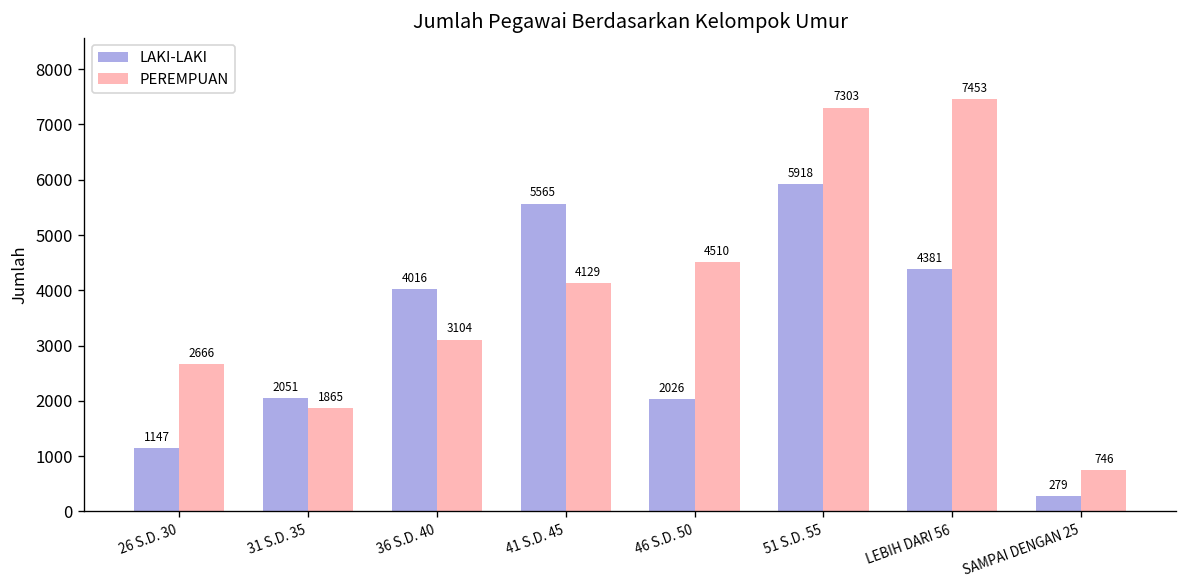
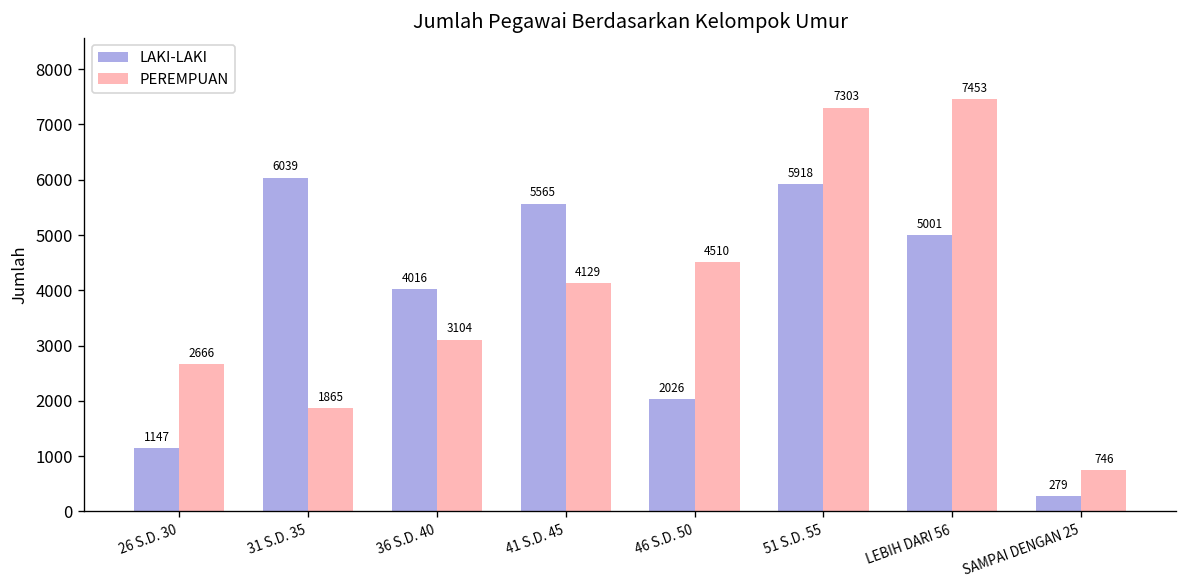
LAKI-LAKI, 31 S.D. 35: 2051 -> 6039
LAKI-LAKI, LEBIH DARI 56: 4381 -> 5001
